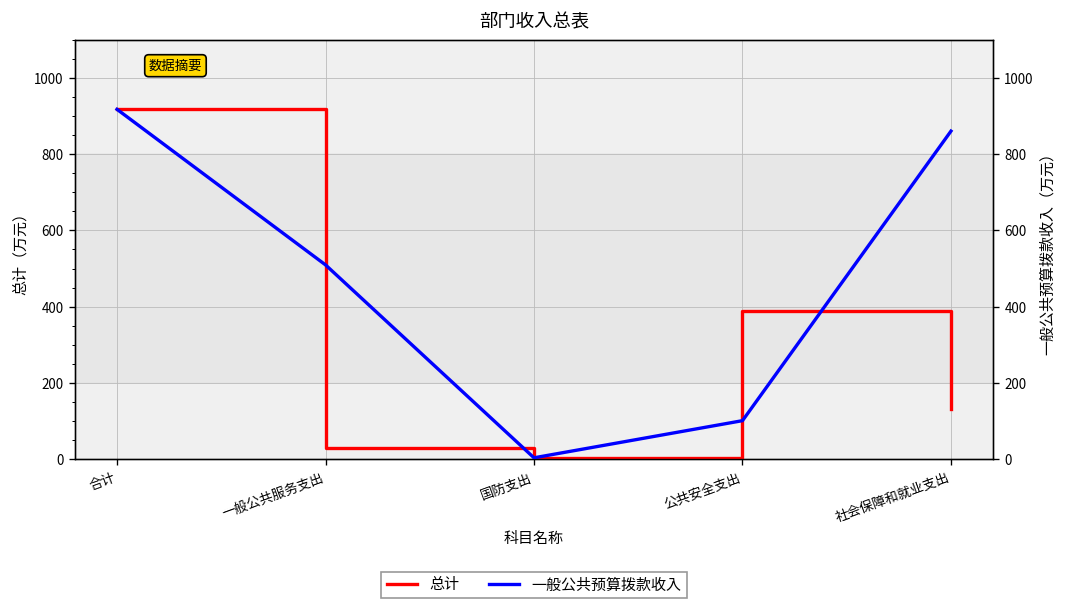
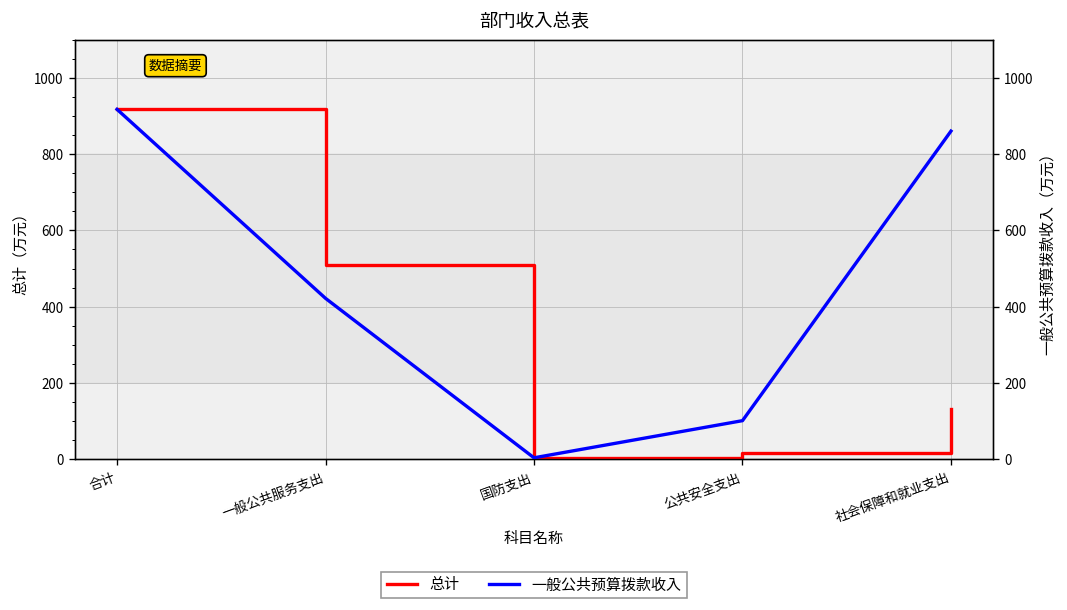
总计, 一般公共服务支出: 30 -> 510
总计, 公共安全支出: 390 -> 10
一般公共预算拨款收入, 一般公共服务支出: 510 -> 420
